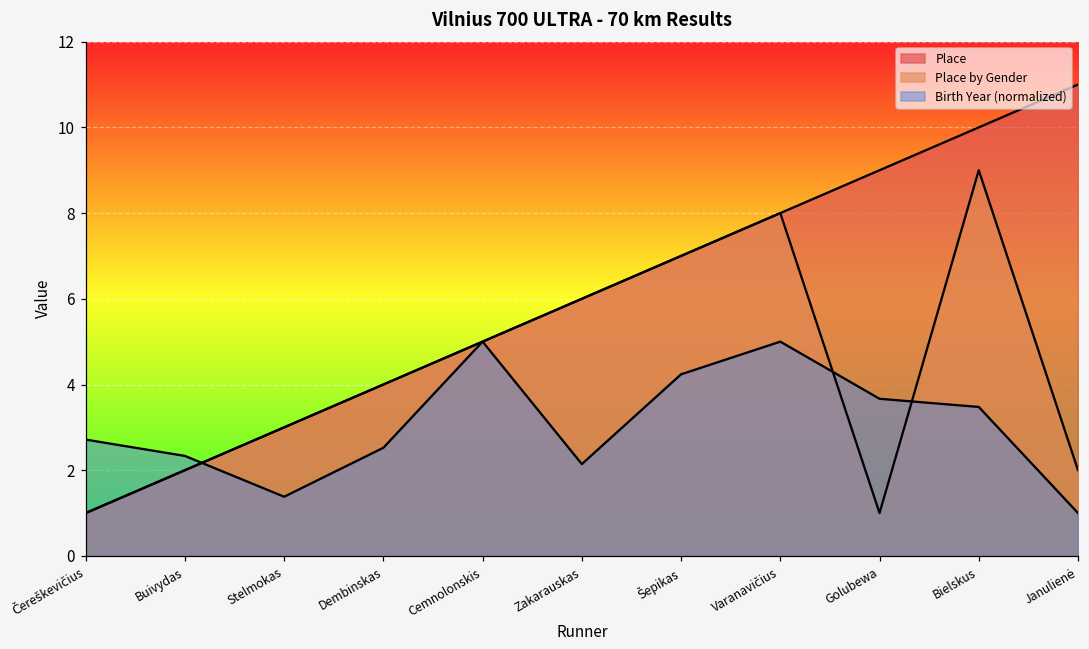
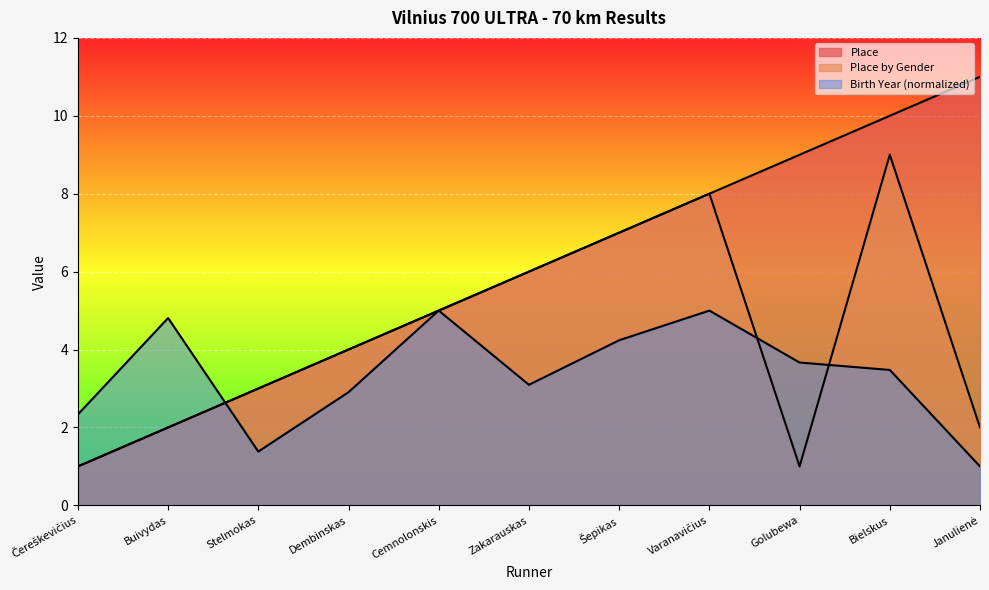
Birth Year (normalized), Čereškevičius: 2.7 -> 2.3
Birth Year (normalized), Buivydas: 2.3 -> 4.8
Birth Year (normalized), Dembinskas: 2.5 -> 2.9
Birth Year (normalized), Zakarauskas: 2.1 -> 3.1
